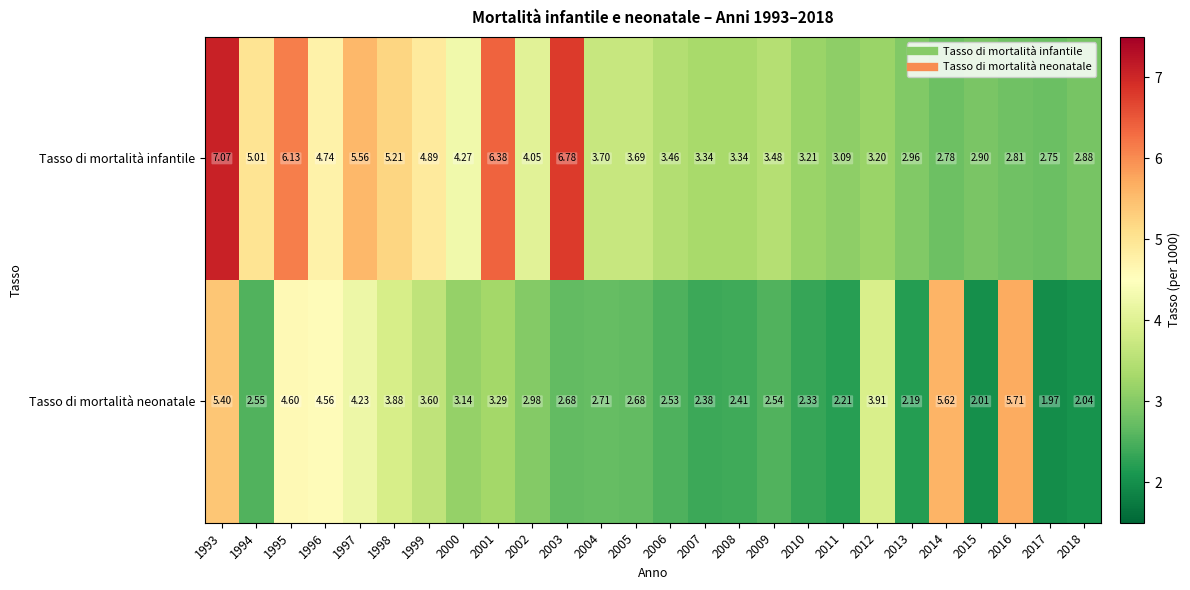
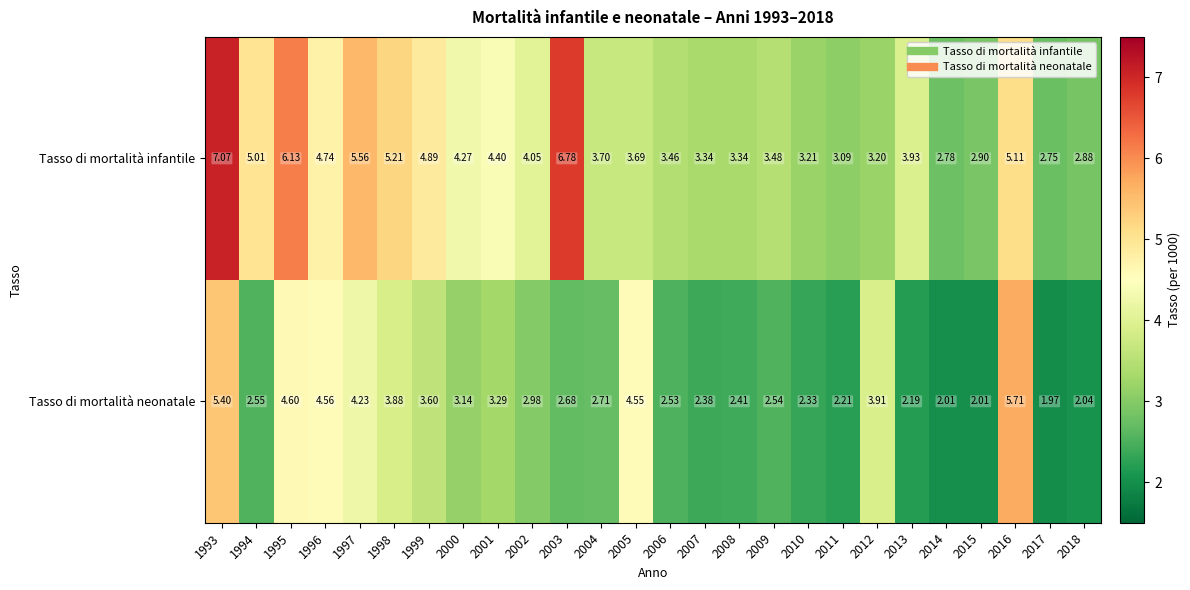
Tasso di mortalità infantile, 2001: 6.38 -> 4.40
Tasso di mortalità infantile, 2013: 2.96 -> 3.93
Tasso di mortalità infantile, 2016: 2.81 -> 5.11
Tasso di mortalità neonatale, 2005: 2.68 -> 4.55
Tasso di mortalità neonatale, 2014: 5.62 -> 2.01
